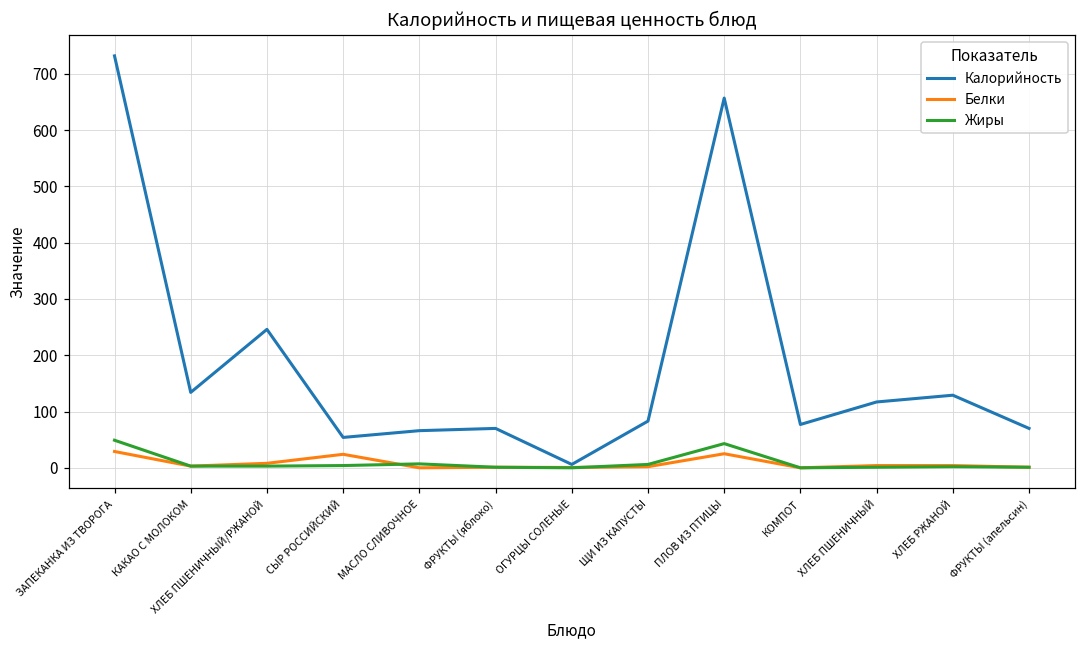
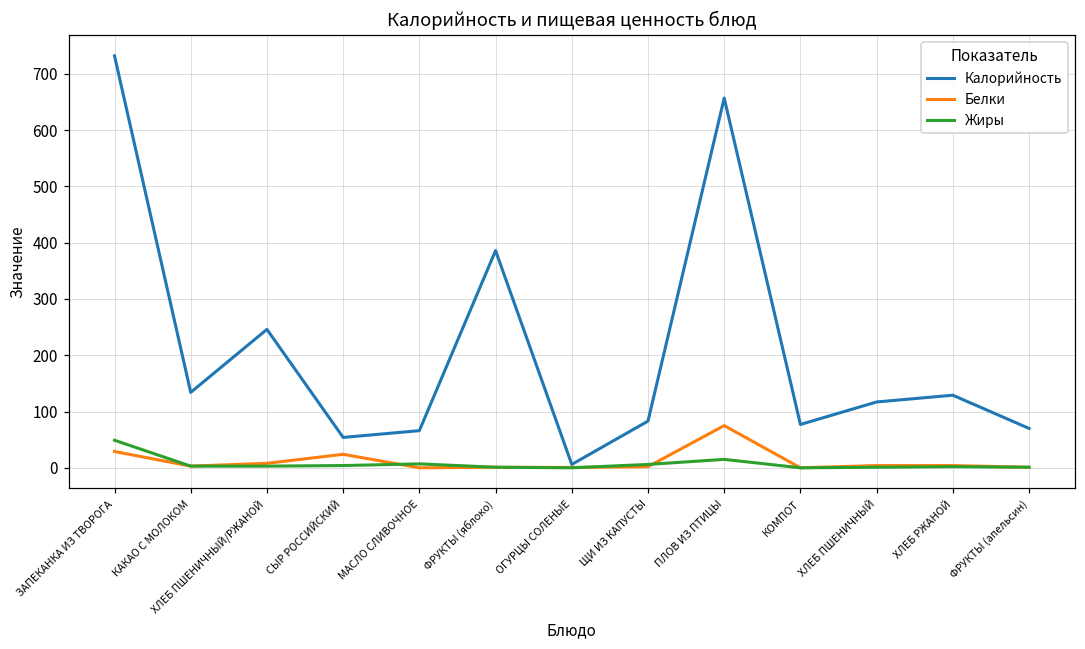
Калорийность, ФРУКТЫ (яблоко): 70 -> 390
Белки, ПЛОВ ИЗ ПТИЦЫ: 30 -> 80
Жиры, ПЛОВ ИЗ ПТИЦЫ: 40 -> 20
